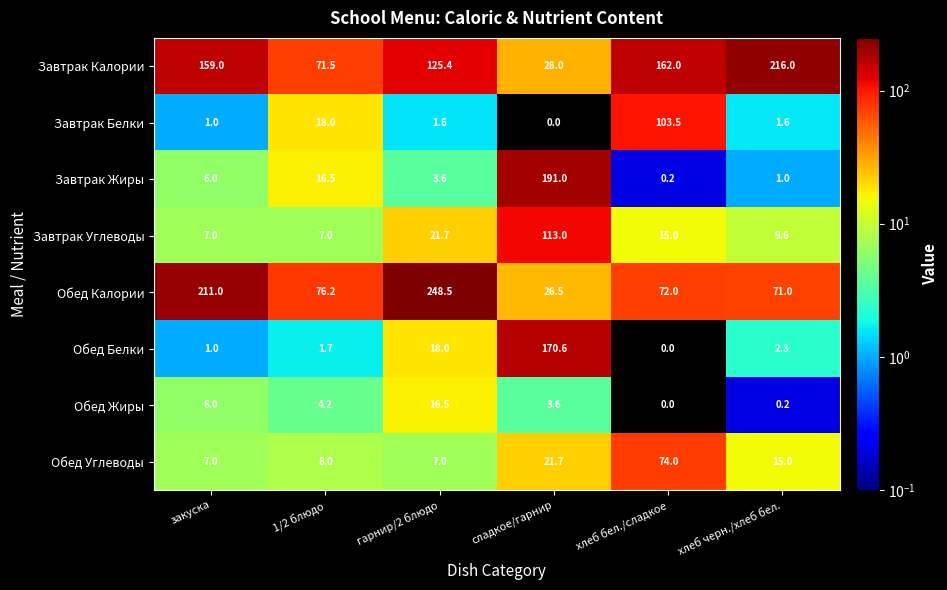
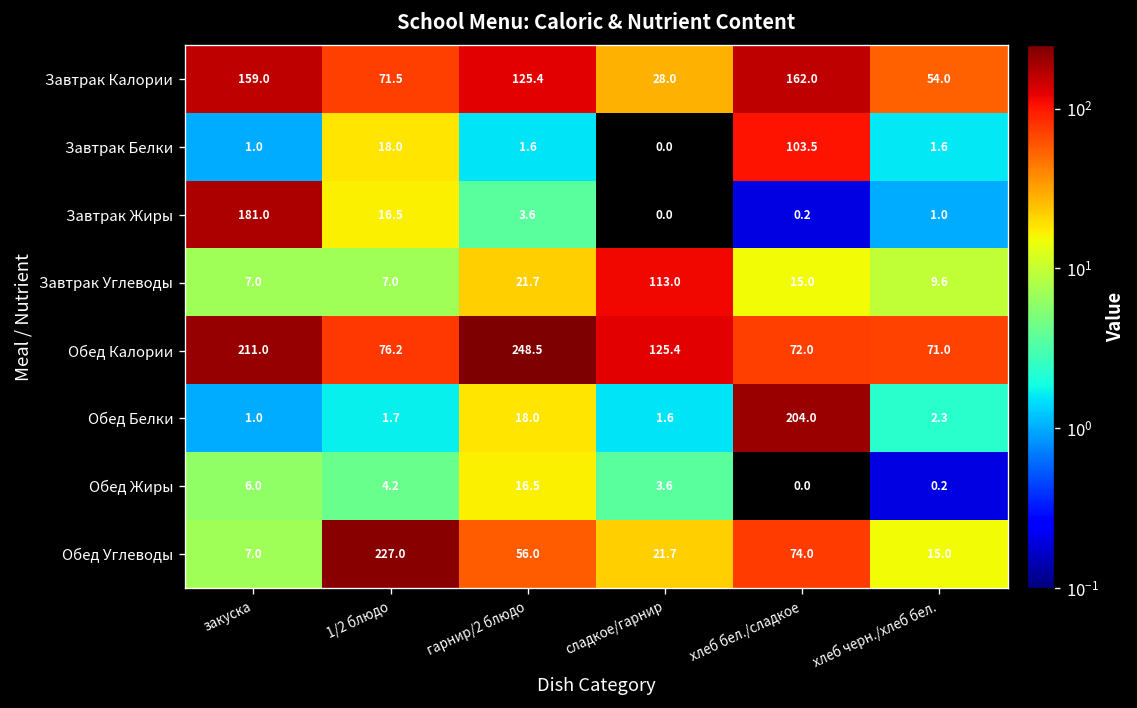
Завтрак Калории, хлеб черн./хлеб бел.: 216.0 -> 54.0
Завтрак Жиры, закуска: 6.0 -> 181.0
Завтрак Жиры, сладкое/гарнир: 191.0 -> 0.0
Обед Калории, сладкое/гарнир: 26.5 -> 125.4
Обед Белки, сладкое/гарнир: 170.6 -> 1.6
Обед Белки, хлеб бел./сладкое: 0.0 -> 204.0
Обед Углеводы, 1/2 блюдо: 8.0 -> 227.0
Обед Углеводы, гарнир/2 блюдо: 7.0 -> 56.0
